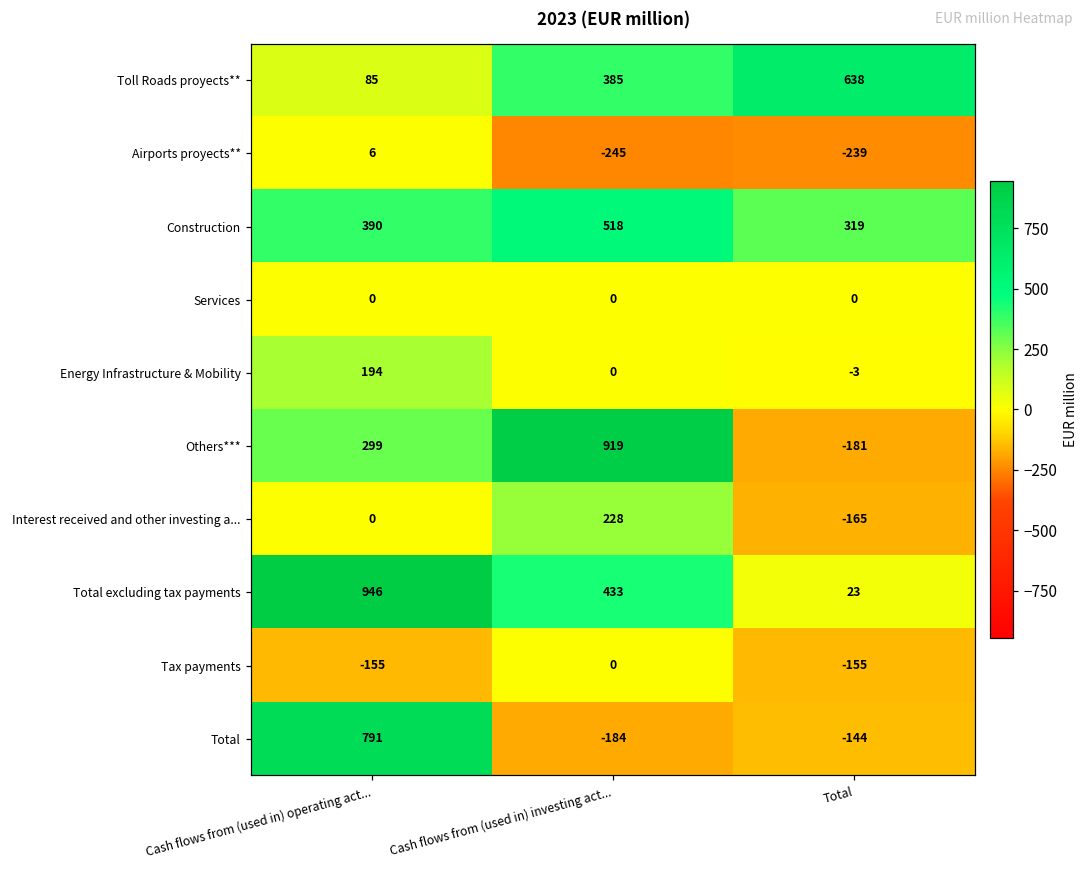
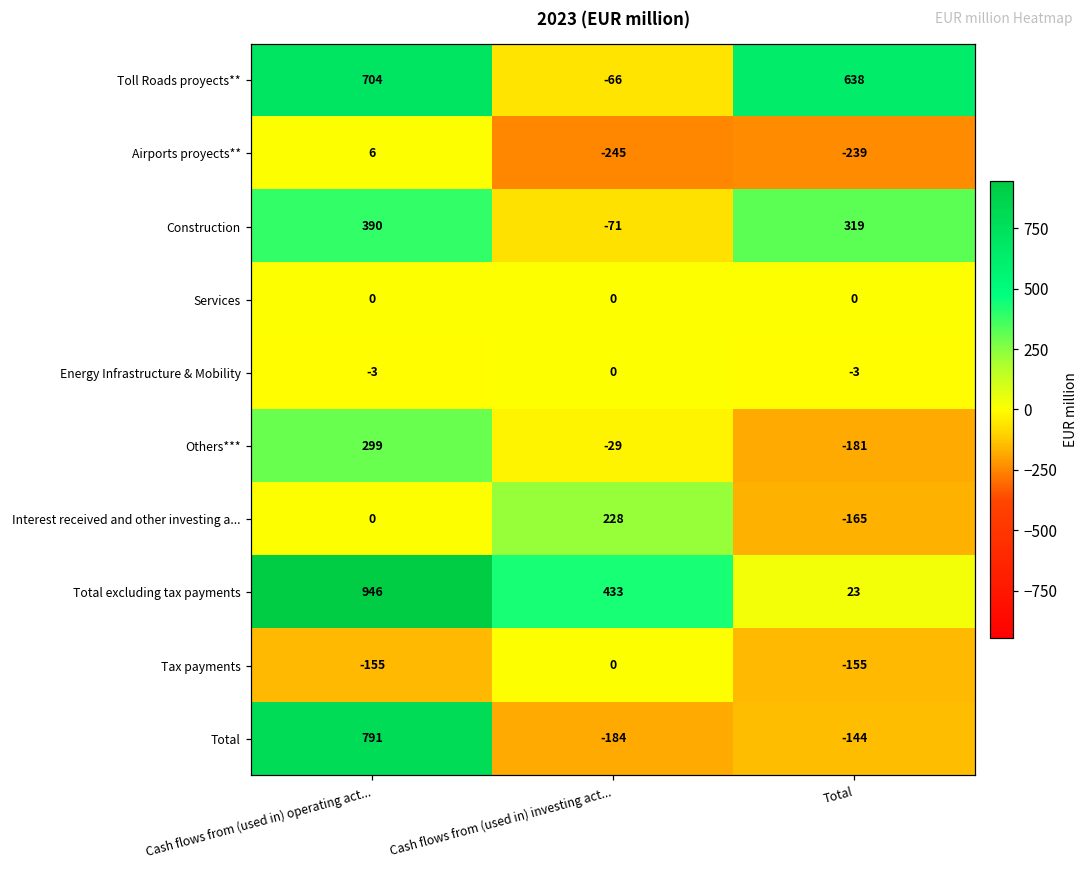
Toll Roads proyects**, Cash flows from (used in) operating act...: 85 -> 704
Toll Roads proyects**, Cash flows from (used in) investing act...: 385 -> -66
Construction, Cash flows from (used in) investing act...: 518 -> -71
Energy Infrastructure & Mobility, Cash flows from (used in) operating act...: 194 -> -3
Others***, Cash flows from (used in) investing act...: 919 -> -29
